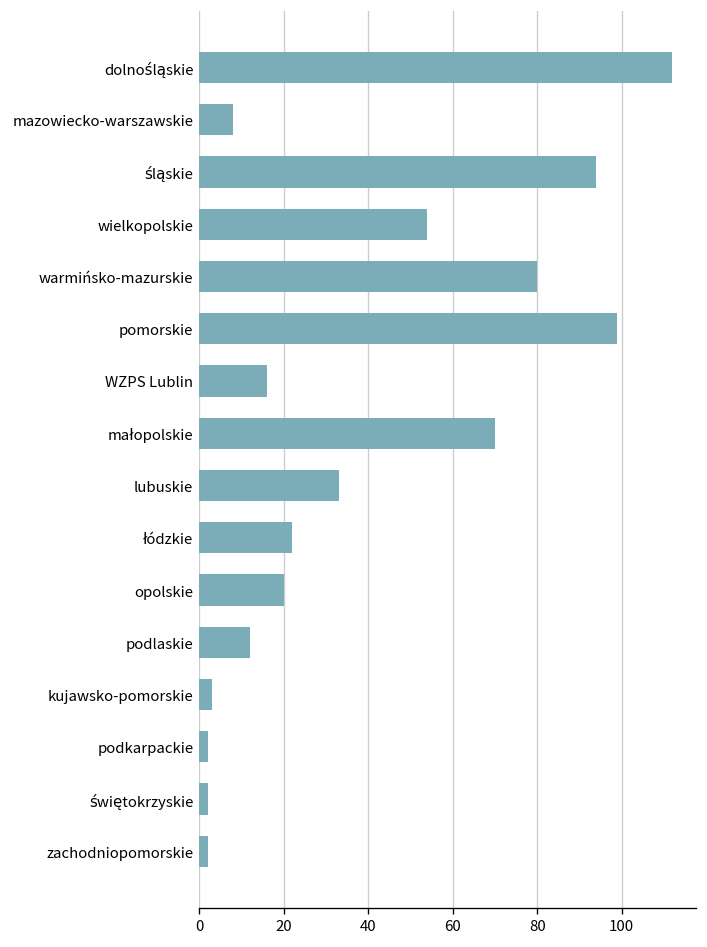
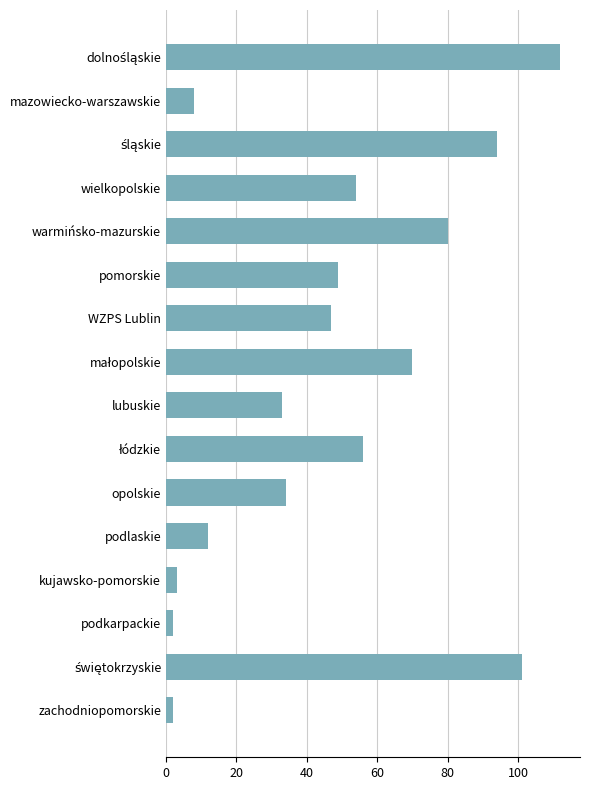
pomorskie: 99 -> 49
WZPS Lublin: 16 -> 47
łódzkie: 22 -> 56
opolskie: 20 -> 34
świętokrzyskie: 2 -> 101
